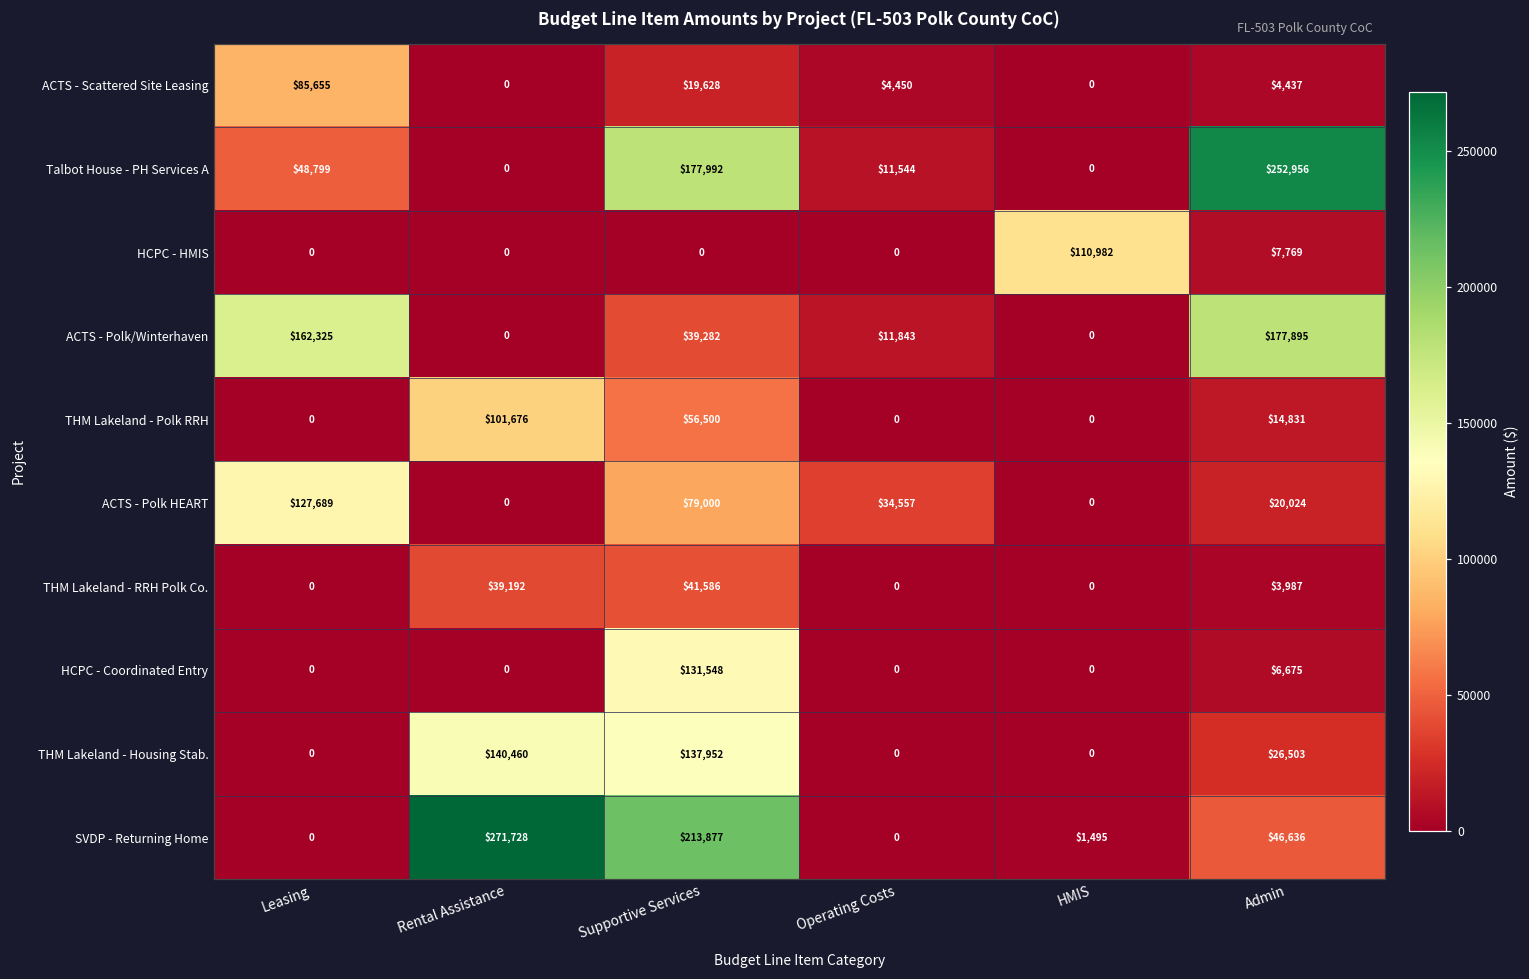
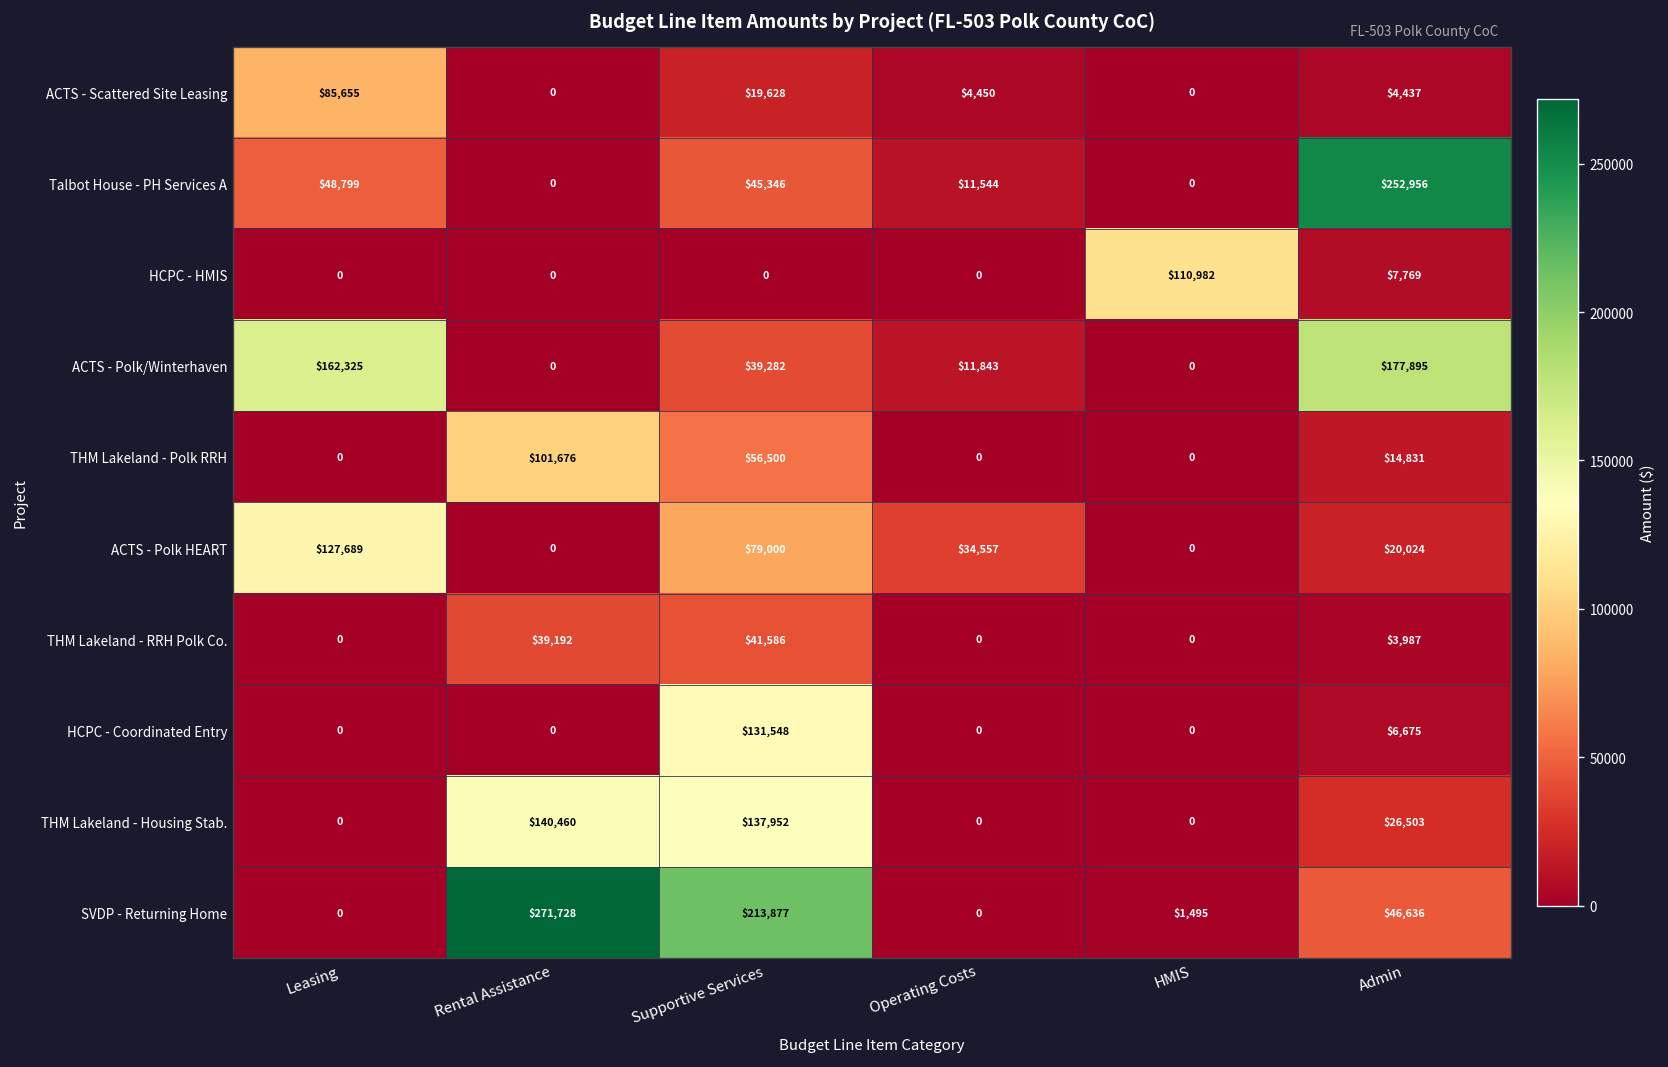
Talbot House - PH Services A, Supportive Services: $177,992 -> $45,346
